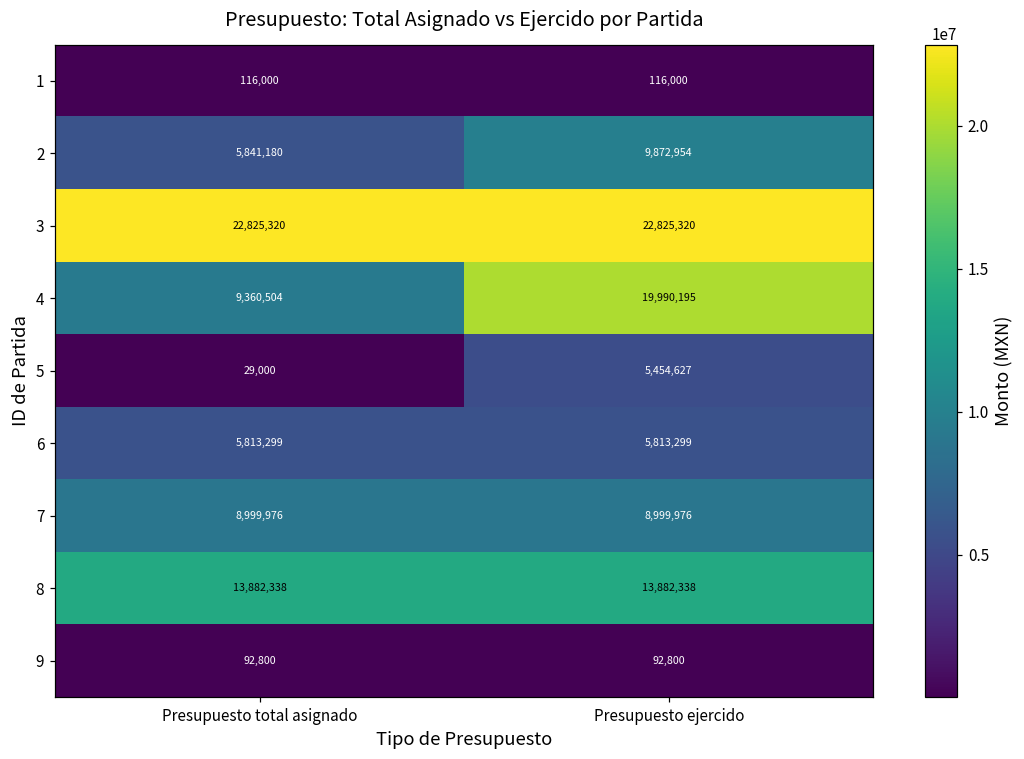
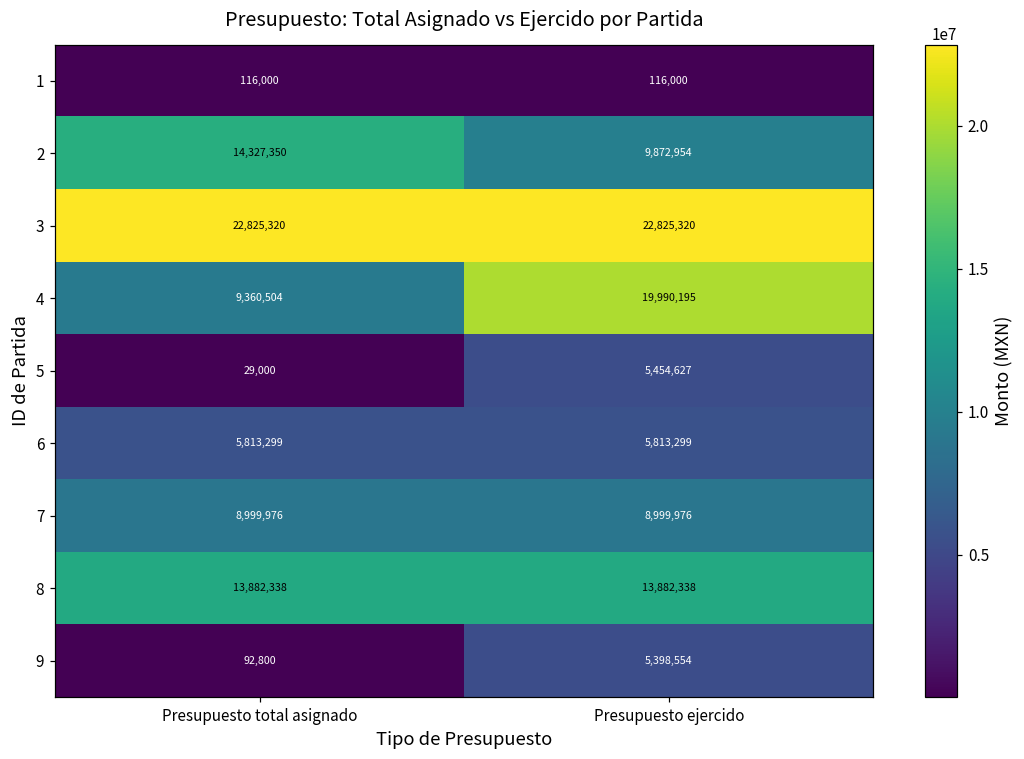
2, Presupuesto total asignado: 5,841,180 -> 14,327,350
9, Presupuesto ejercido: 92,800 -> 5,398,554
